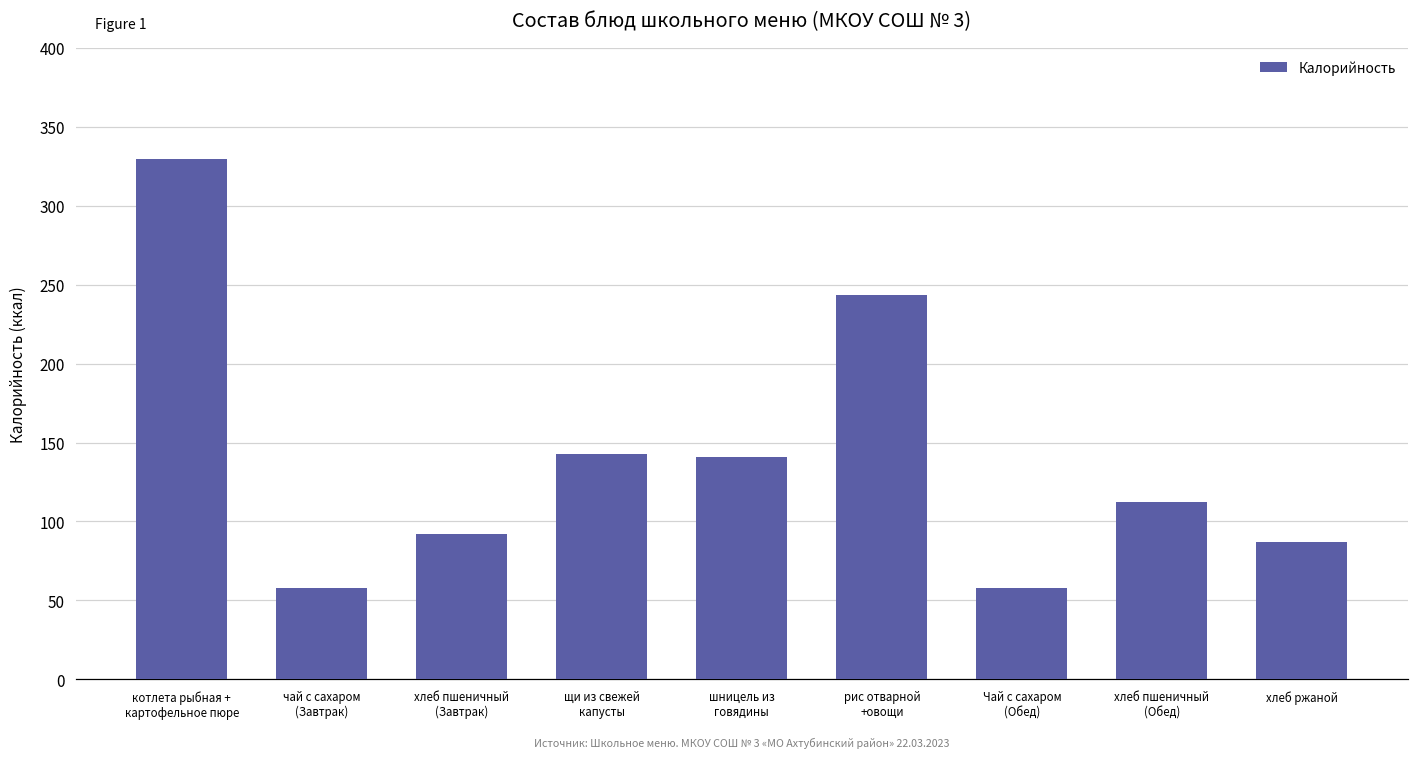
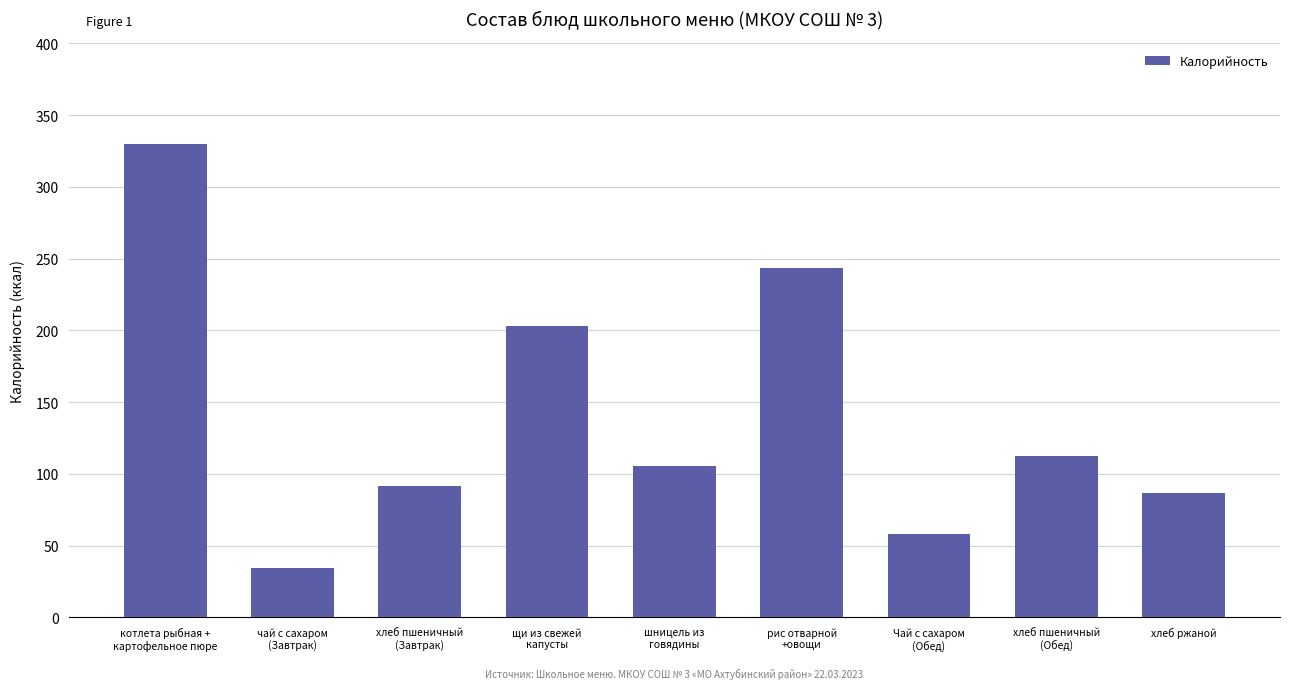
чай с сахаром (Завтрак): 58 -> 35
щи из свежей капусты: 143 -> 203
шницель из говядины: 141 -> 106
